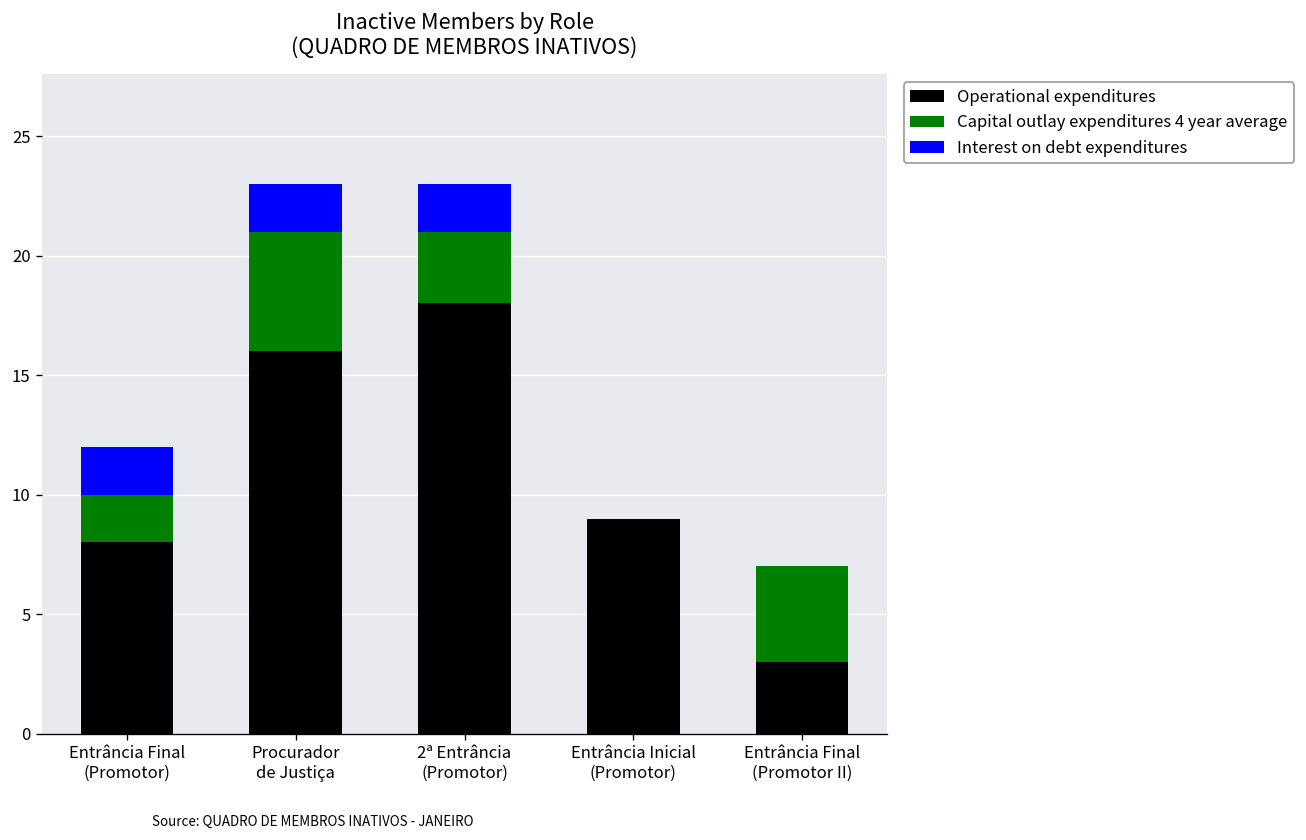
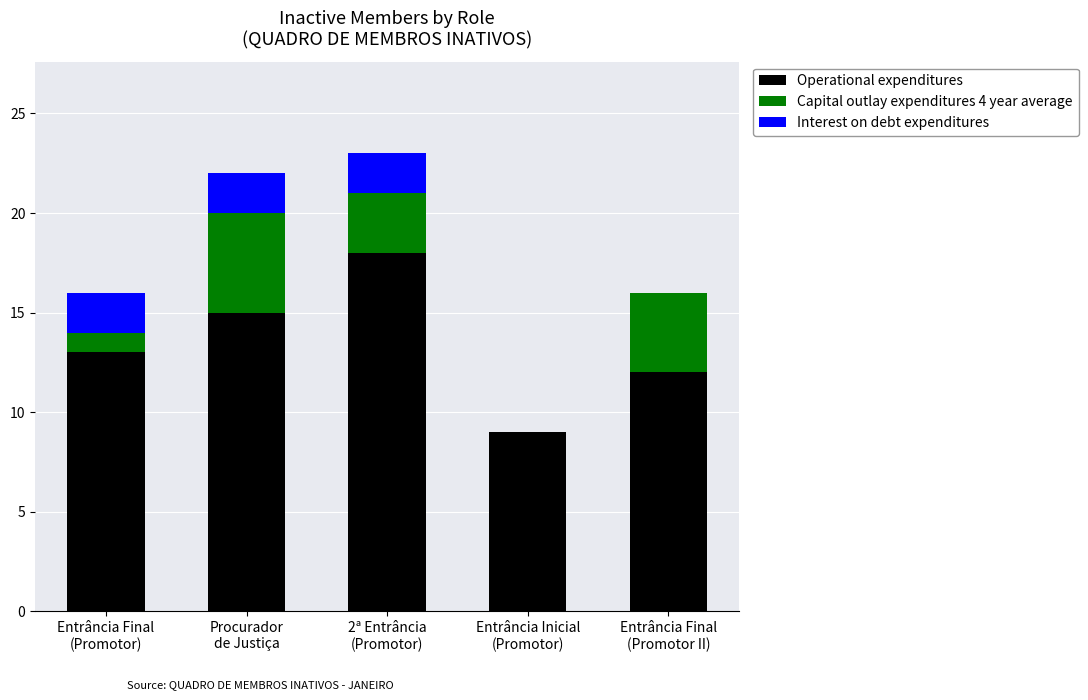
Operational expenditures, Entrância Final (Promotor): 8 -> 13
Capital outlay expenditures 4 year average, Entrância Final (Promotor): 2 -> 1
Operational expenditures, Procurador de Justiça: 16 -> 15
Operational expenditures, Entrância Final (Promotor II): 3 -> 12
